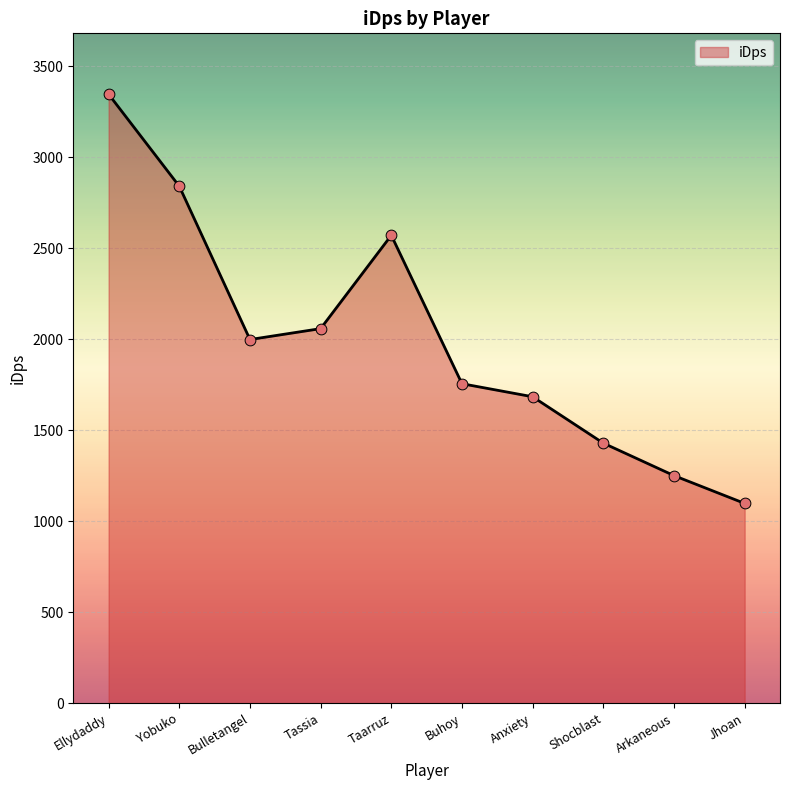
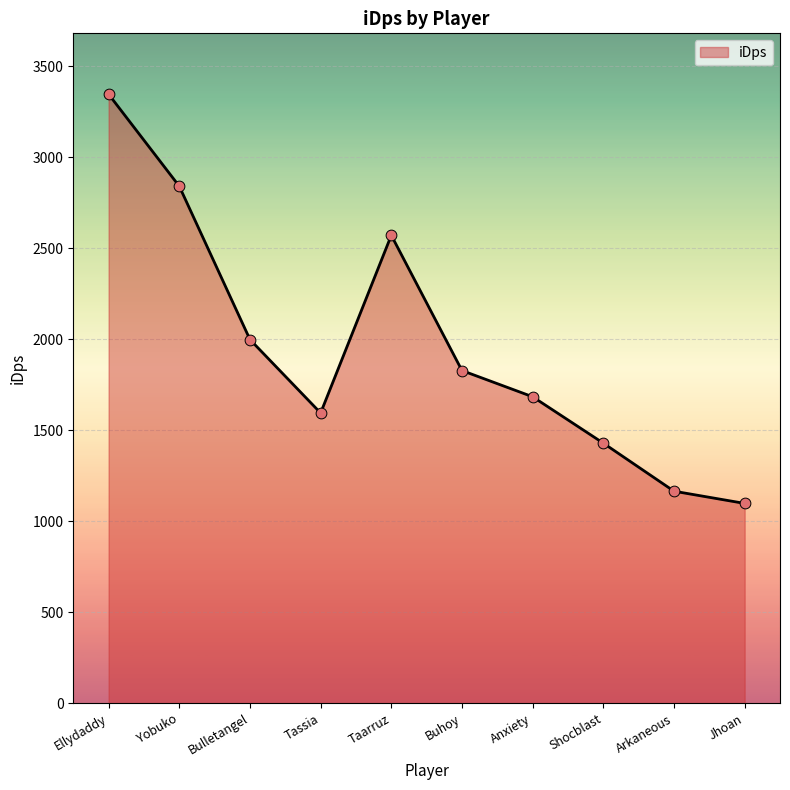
Tassia: 2060 -> 1590
Buhoy: 1760 -> 1830
Arkaneous: 1250 -> 1160
